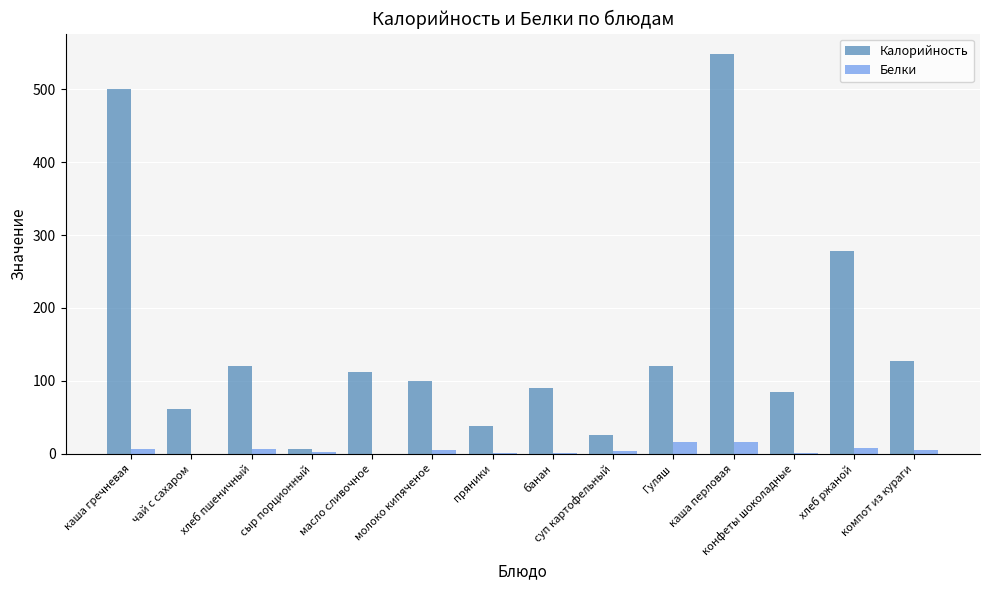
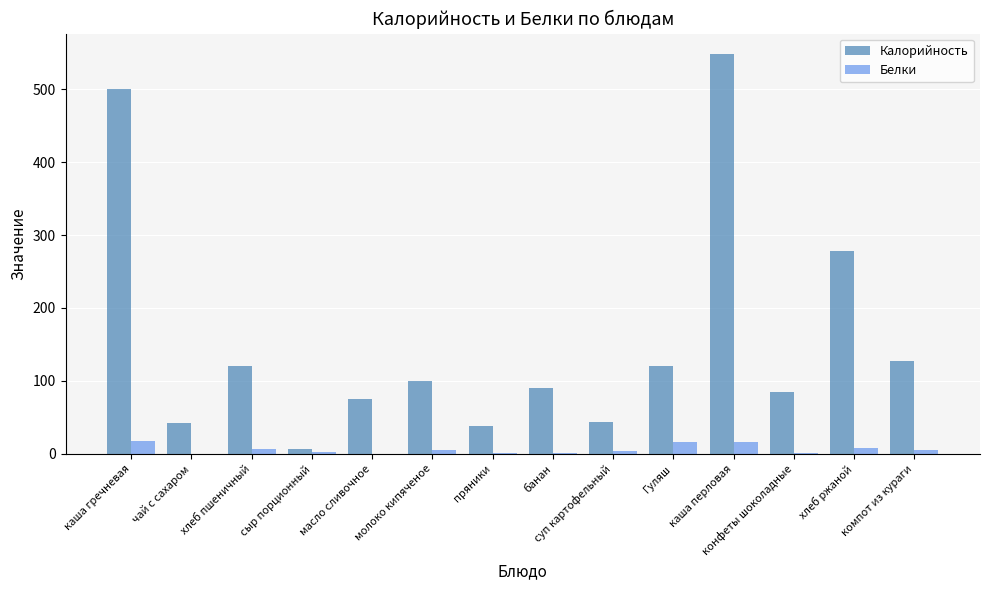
Белки, каша гречневая: 10 -> 20
Калорийность, чай с сахаром: 60 -> 40
Калорийность, масло сливочное: 110 -> 70
Калорийность, суп картофельный: 30 -> 40
